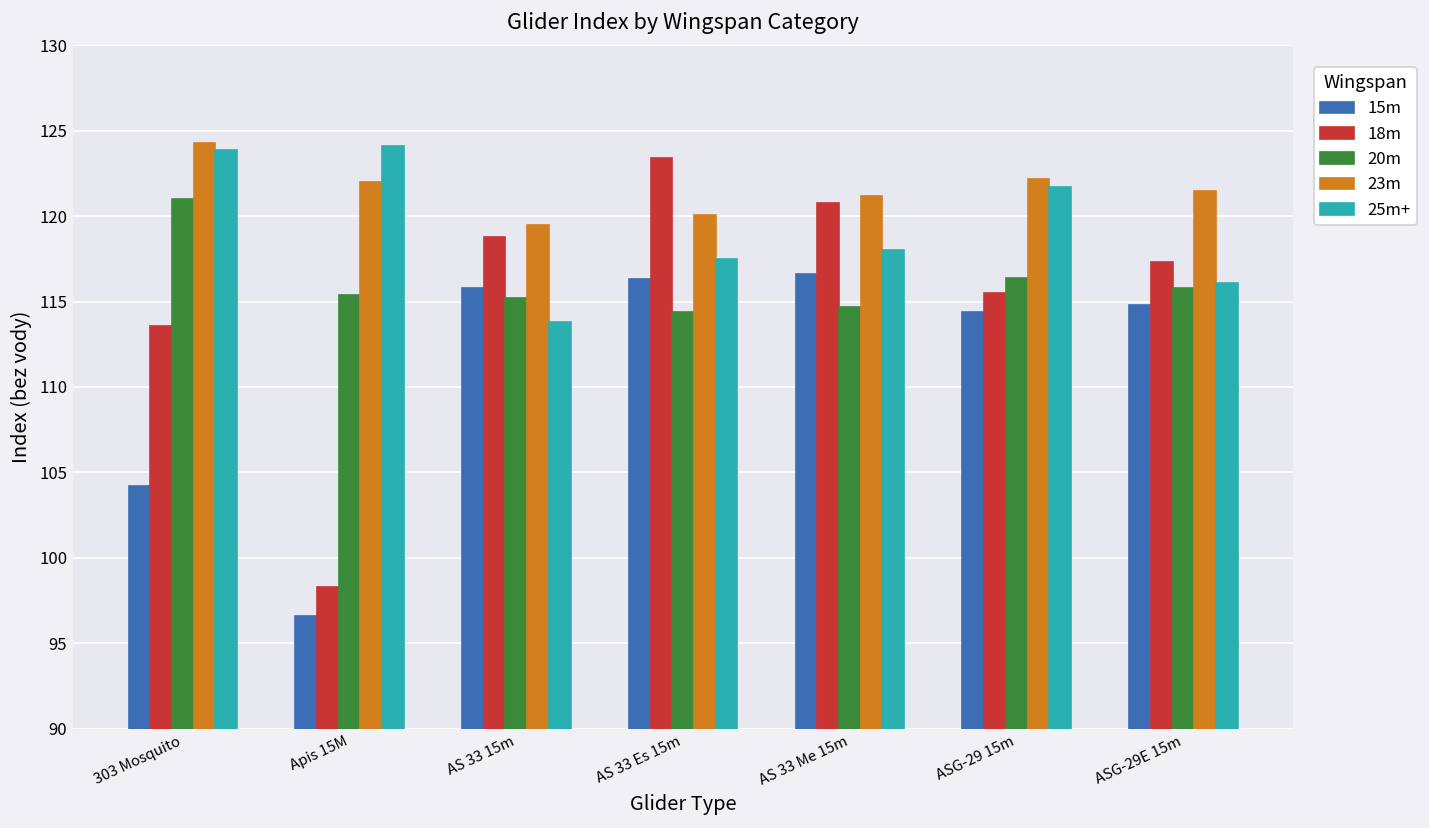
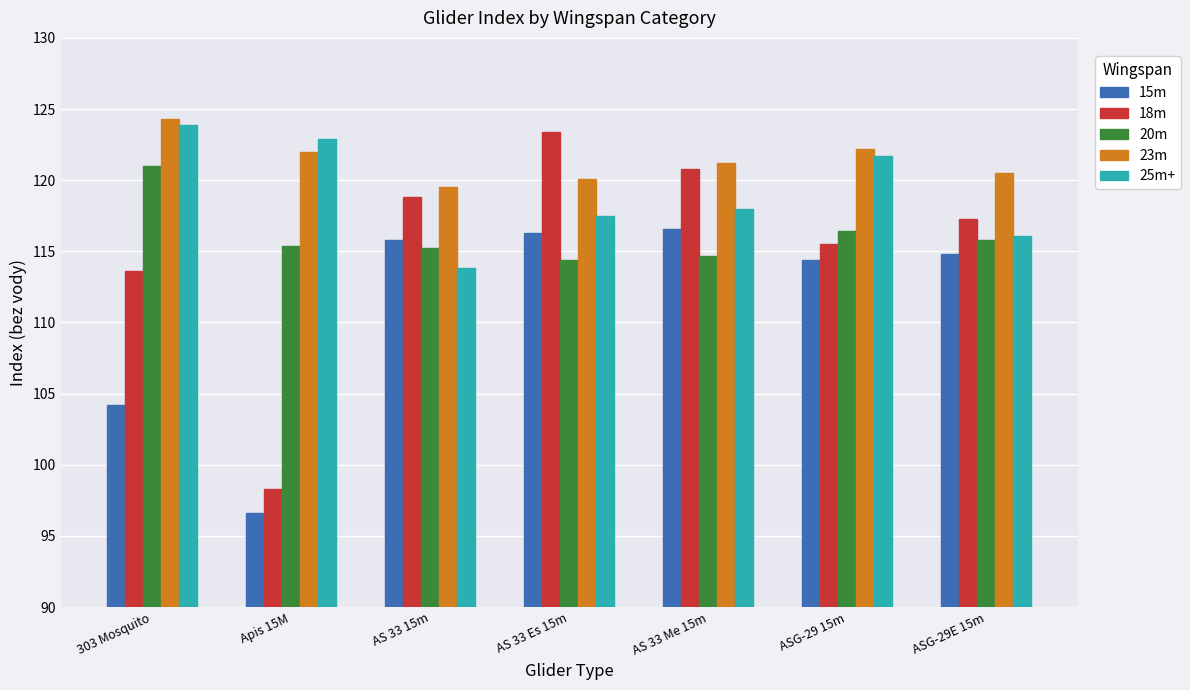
25m+, Apis 15M: 124.1 -> 122.9
23m, ASG-29E 15m: 121.5 -> 120.5
